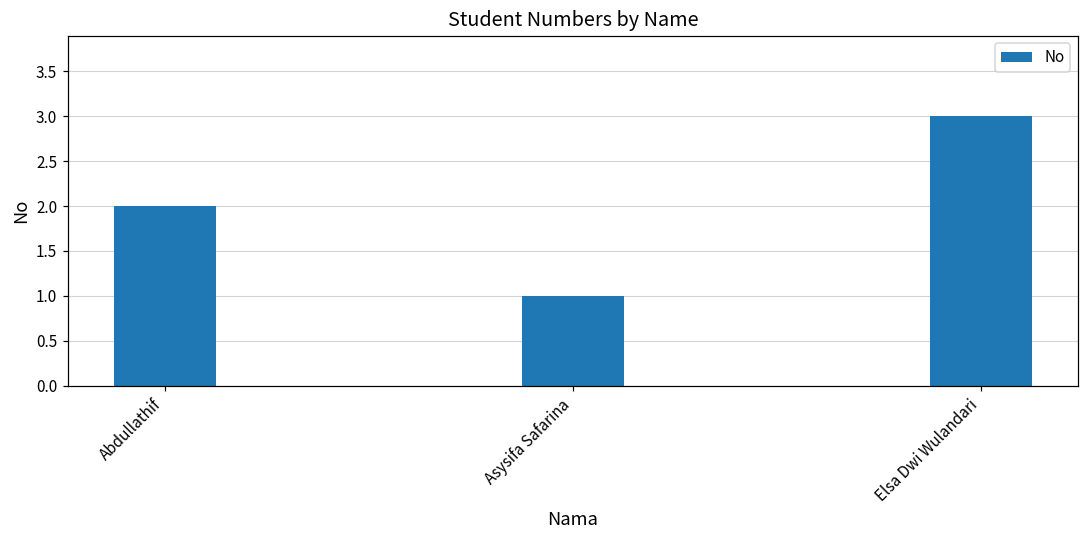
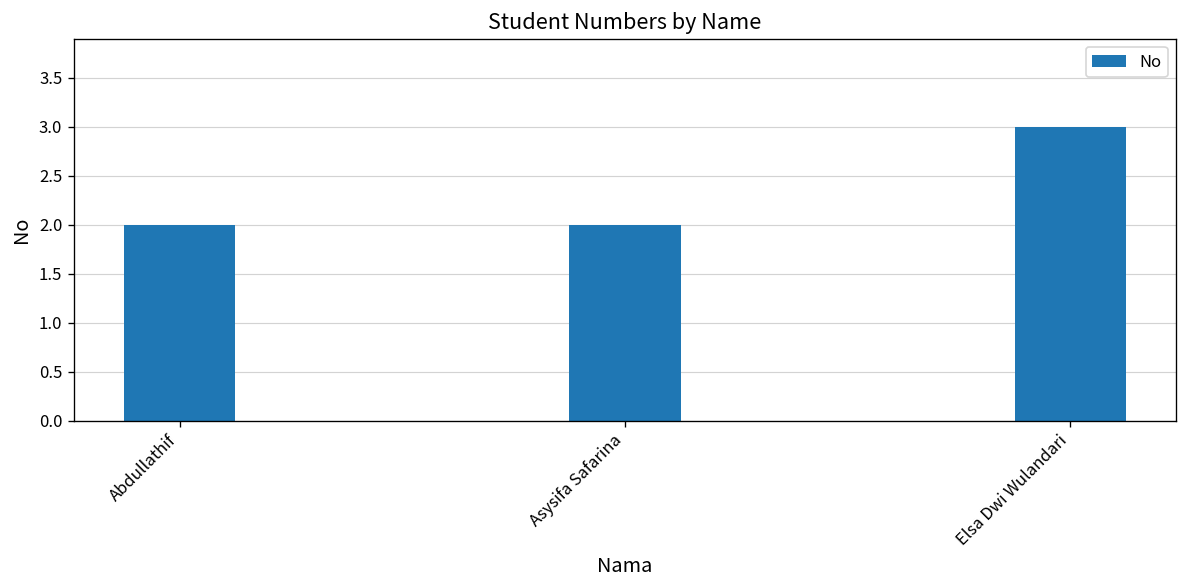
Asysifa Safarina: 1 -> 2
